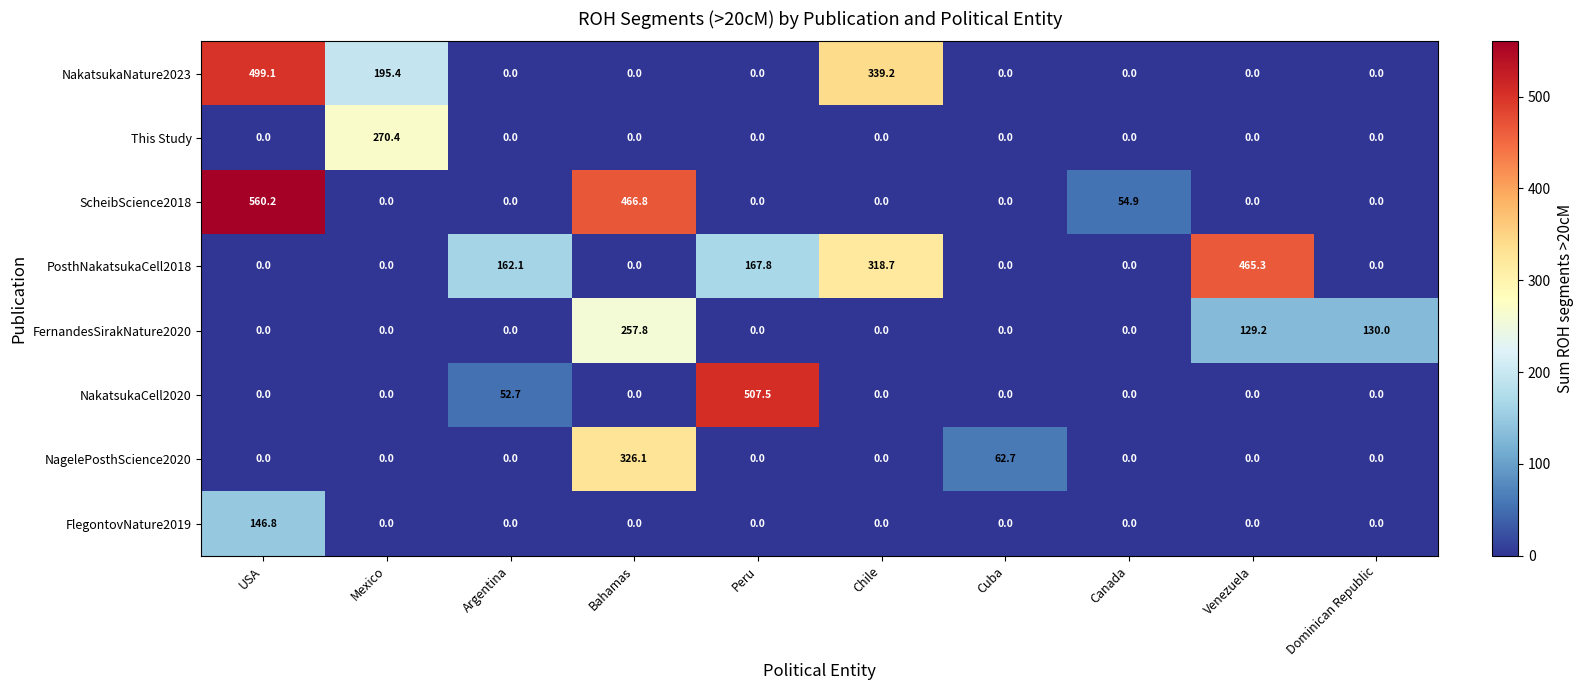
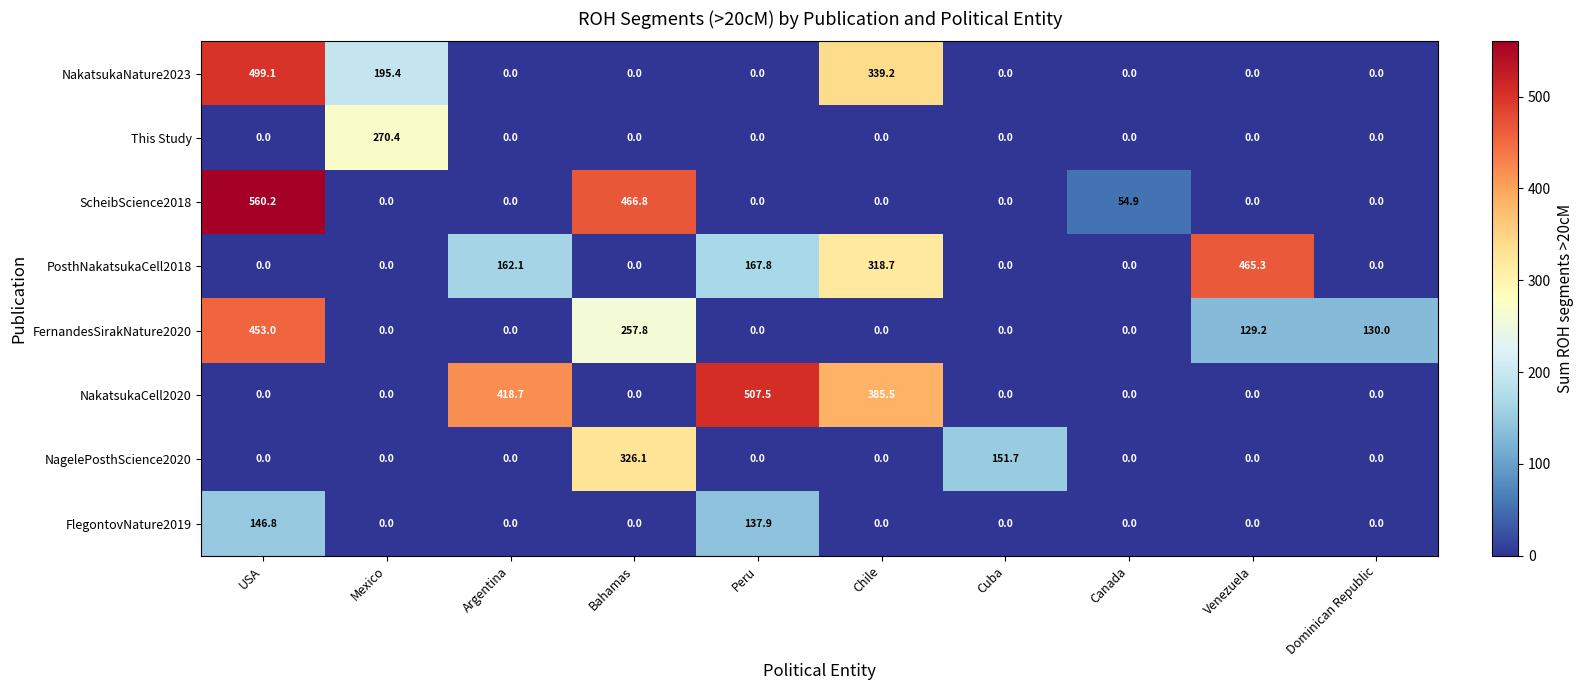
FernandesSirakNature2020, USA: 0.0 -> 453.0
NakatsukaCell2020, Argentina: 52.7 -> 418.7
NakatsukaCell2020, Chile: 0.0 -> 385.5
NagelePosthScience2020, Cuba: 62.7 -> 151.7
FlegontovNature2019, Peru: 0.0 -> 137.9
